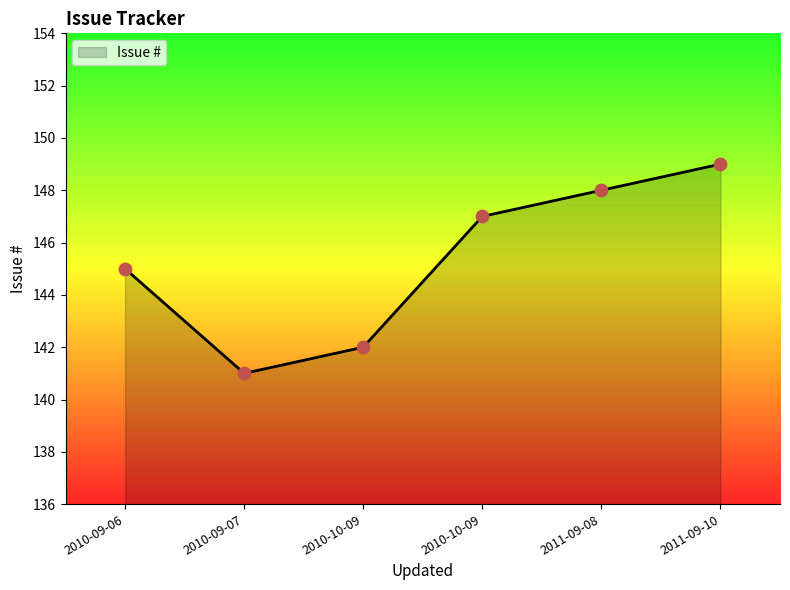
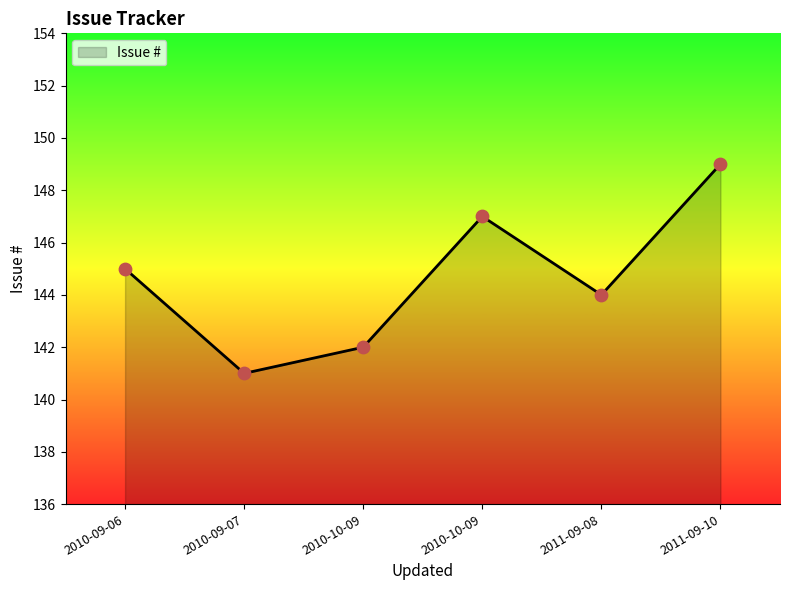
2011-09-08: 148 -> 144
